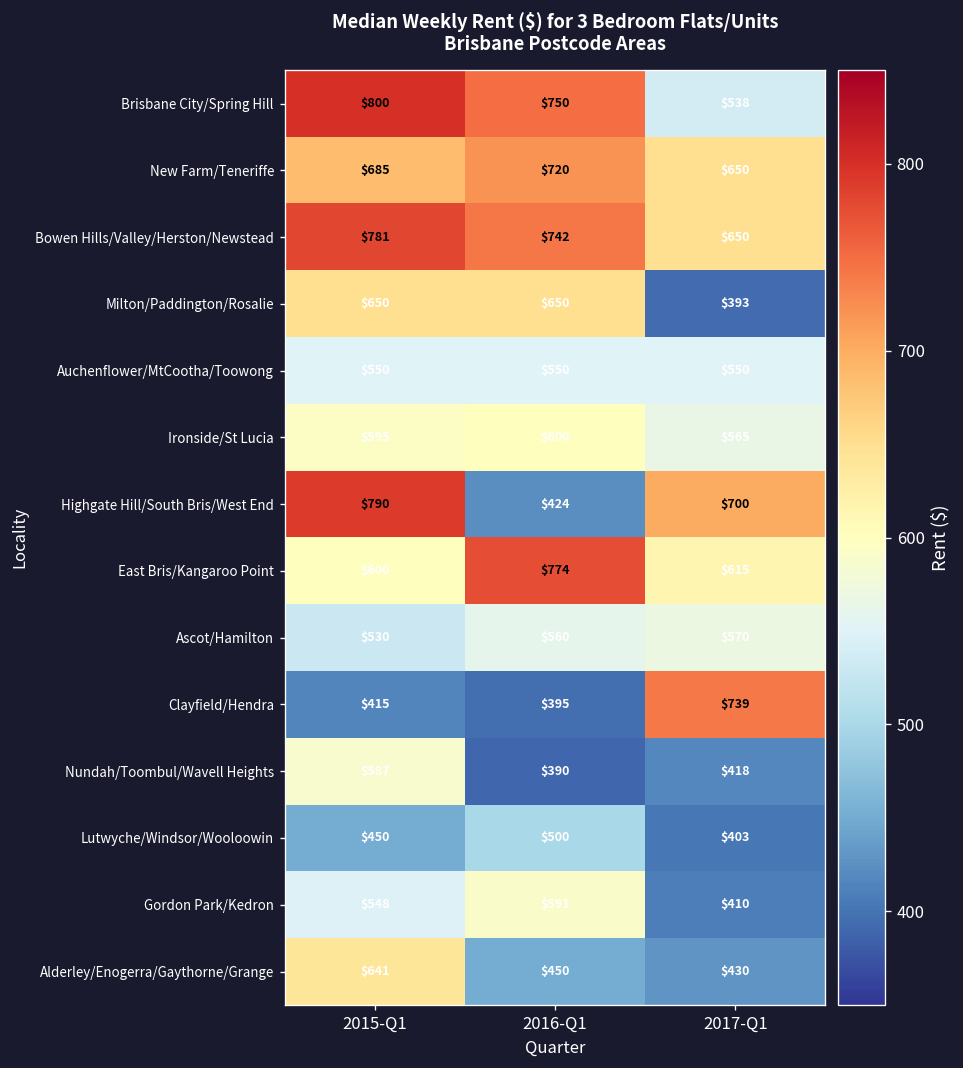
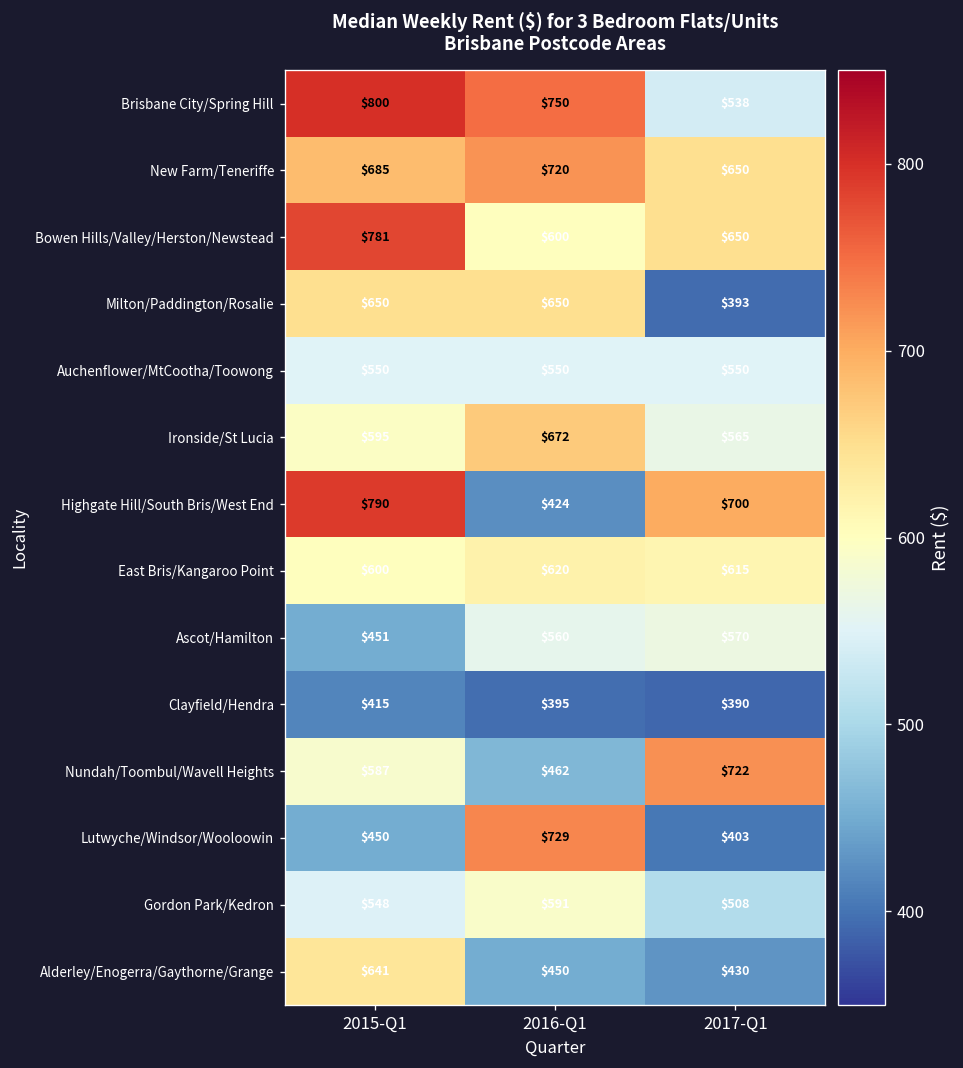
Bowen Hills/Valley/Herston/Newstead, 2016-Q1: $742 -> $600
Ironside/St Lucia, 2016-Q1: $600 -> $672
East Bris/Kangaroo Point, 2016-Q1: $774 -> $620
Ascot/Hamilton, 2015-Q1: $530 -> $451
Clayfield/Hendra, 2017-Q1: $739 -> $390
Nundah/Toombul/Wavell Heights, 2016-Q1: $390 -> $462
Nundah/Toombul/Wavell Heights, 2017-Q1: $418 -> $722
Lutwyche/Windsor/Wooloowin, 2016-Q1: $500 -> $729
Gordon Park/Kedron, 2017-Q1: $410 -> $508
